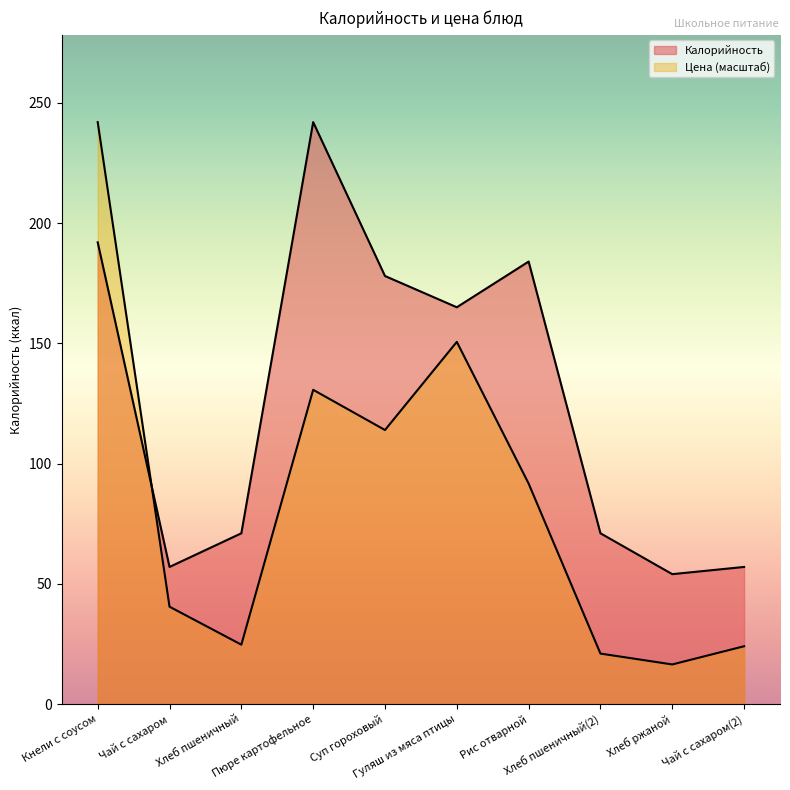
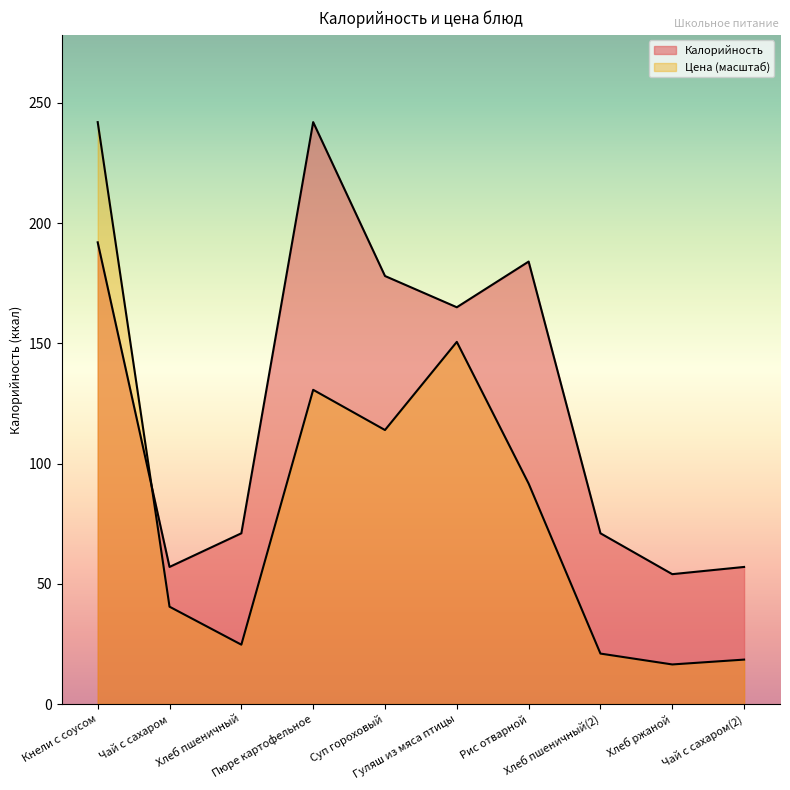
Цена (масштаб), Чай с сахаром(2): 24 -> 18
